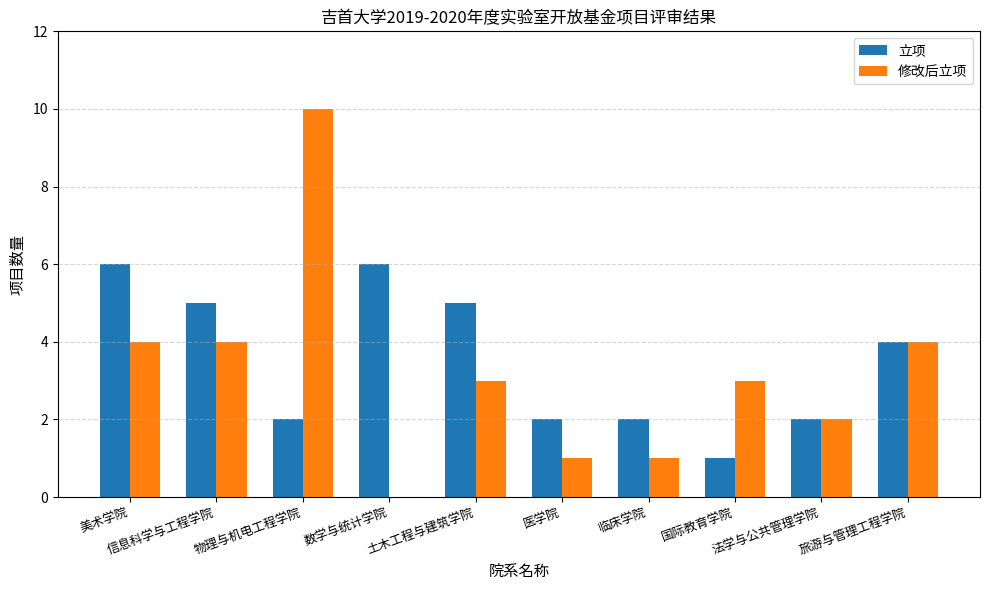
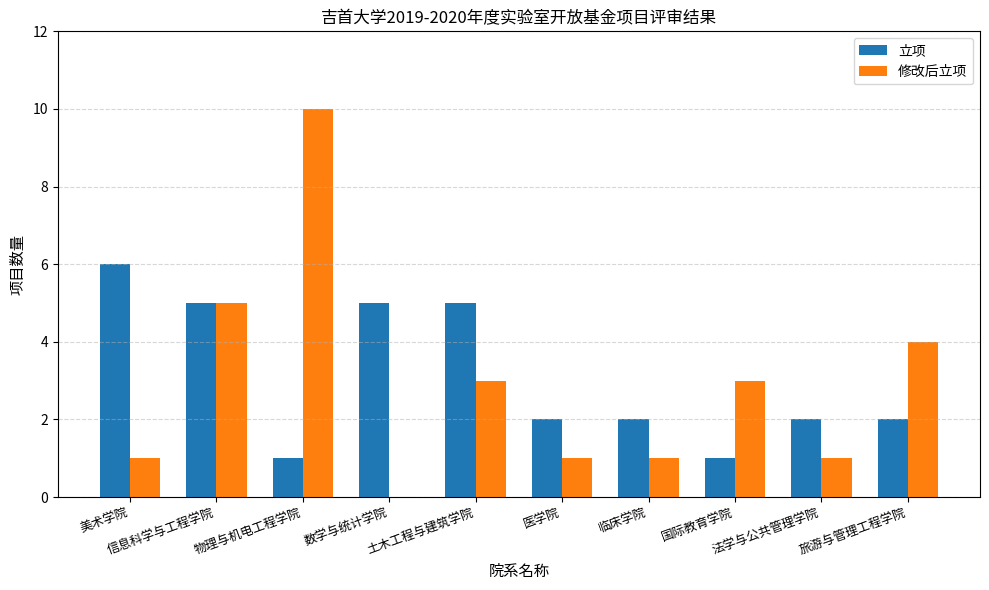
修改后立项, 美术学院: 4 -> 1
修改后立项, 信息科学与工程学院: 4 -> 5
立项, 物理与机电工程学院: 2 -> 1
立项, 数学与统计学院: 6 -> 5
修改后立项, 法学与公共管理学院: 2 -> 1
立项, 旅游与管理工程学院: 4 -> 2
